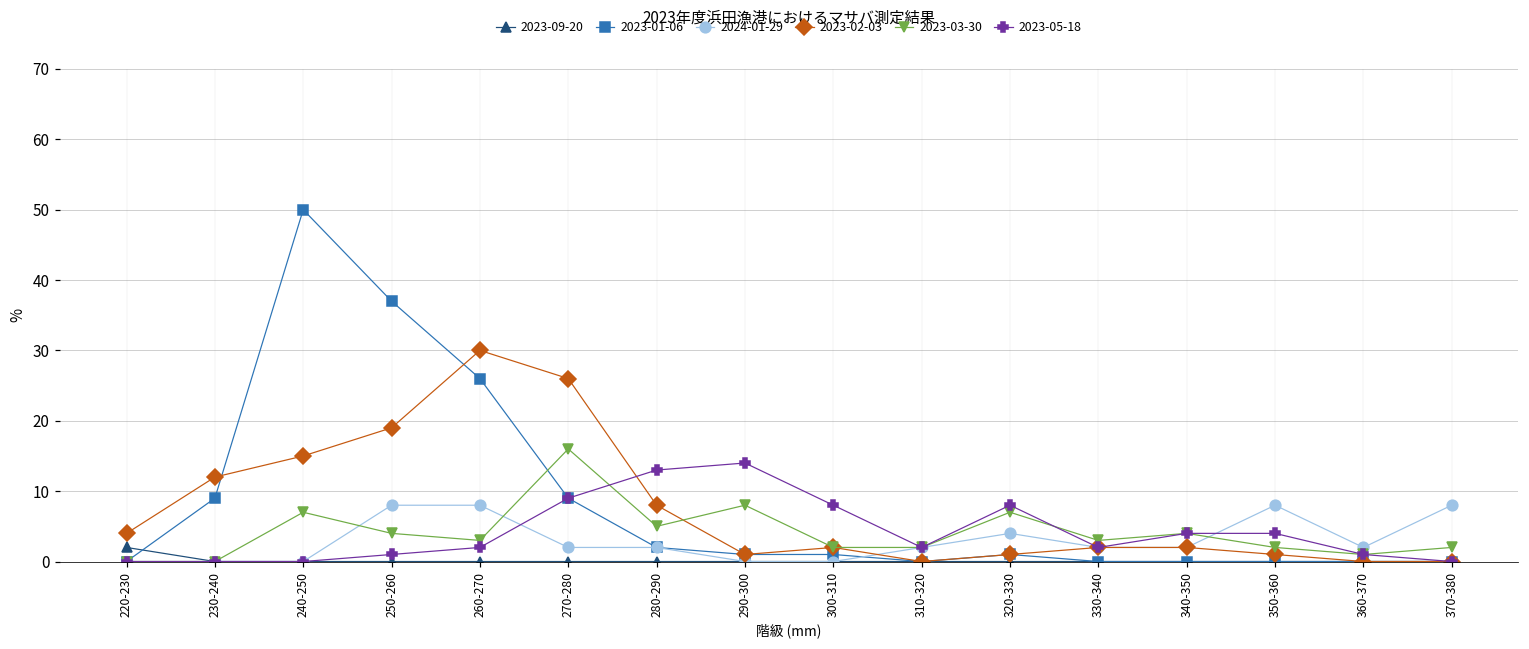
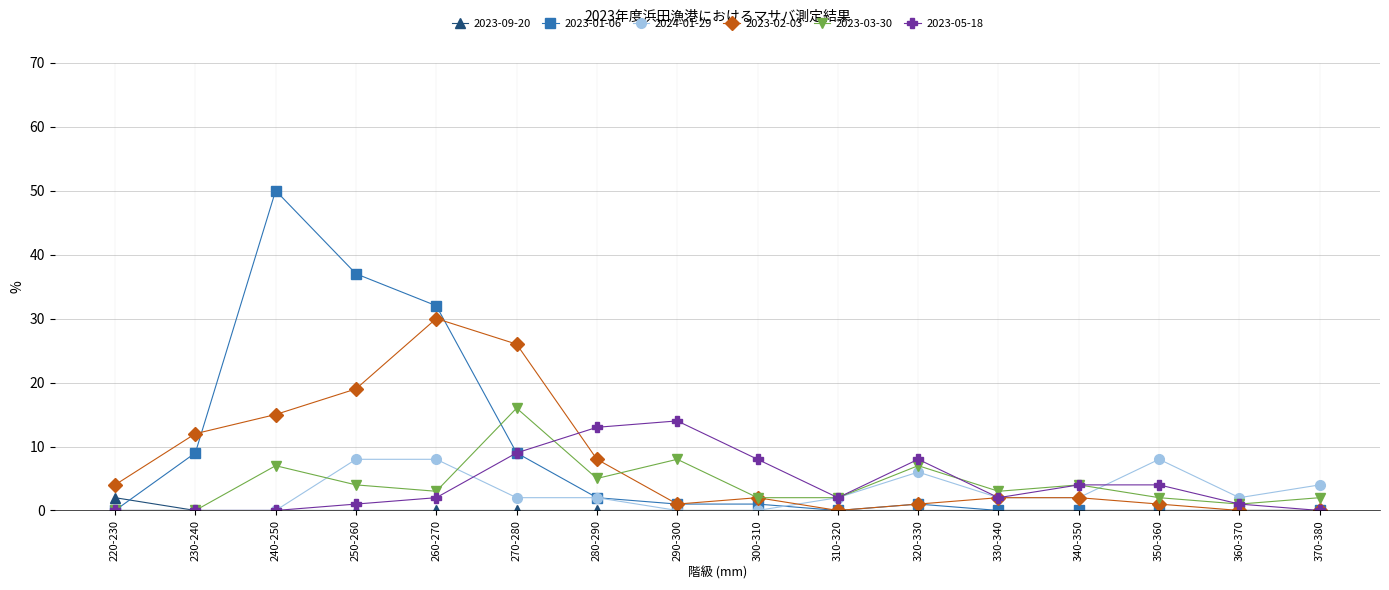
2023-01-06, 260-270: 26 -> 32
2024-01-29, 320-330: 4 -> 6
2024-01-29, 370-380: 8 -> 4
